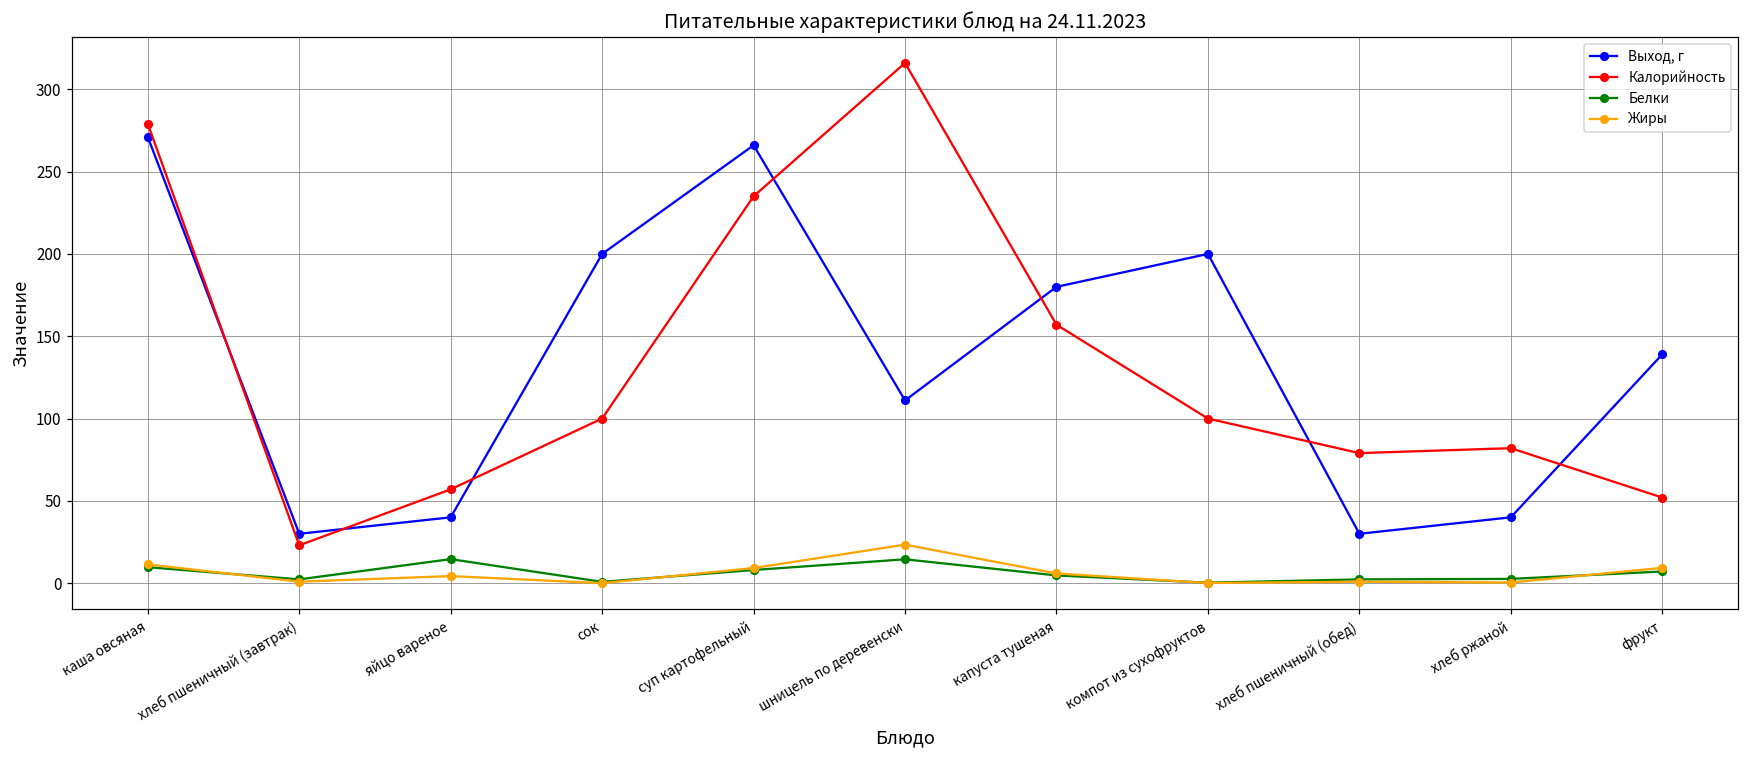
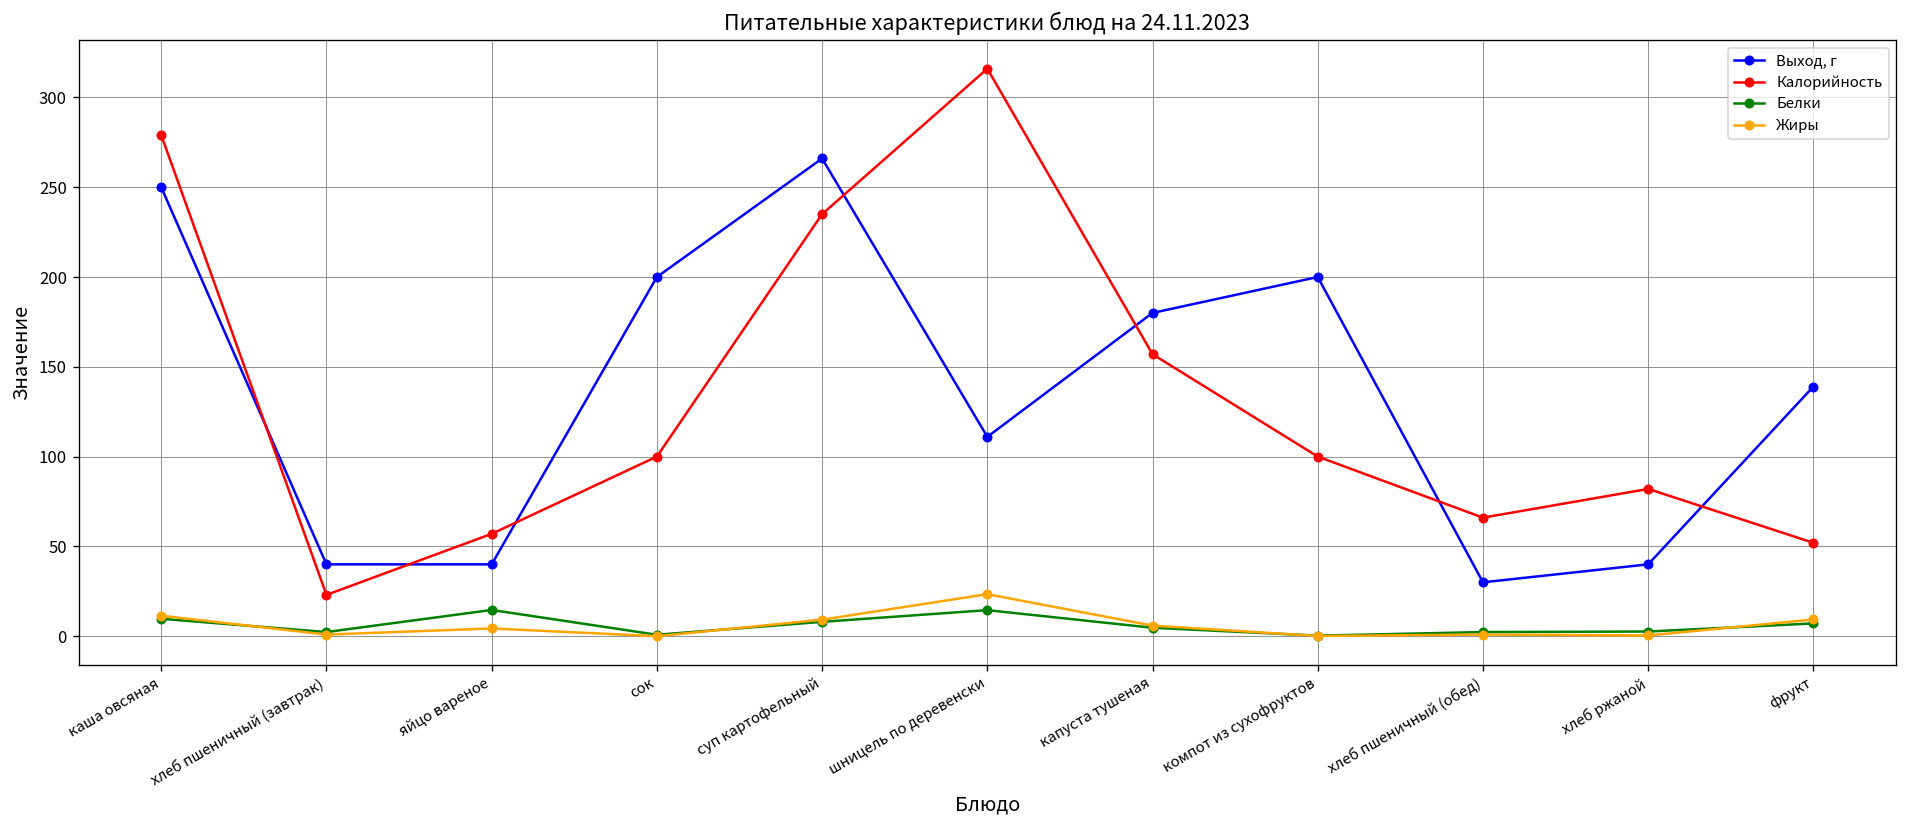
Выход, г, каша овсяная: 271 -> 250
Выход, г, хлеб пшеничный (завтрак): 30 -> 40
Калорийность, хлеб пшеничный (обед): 79 -> 66
